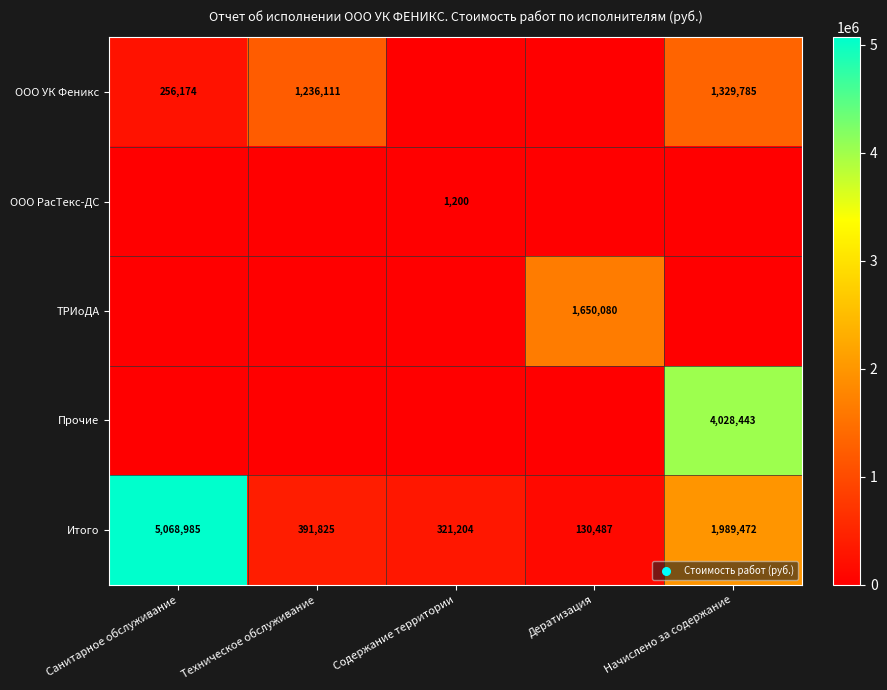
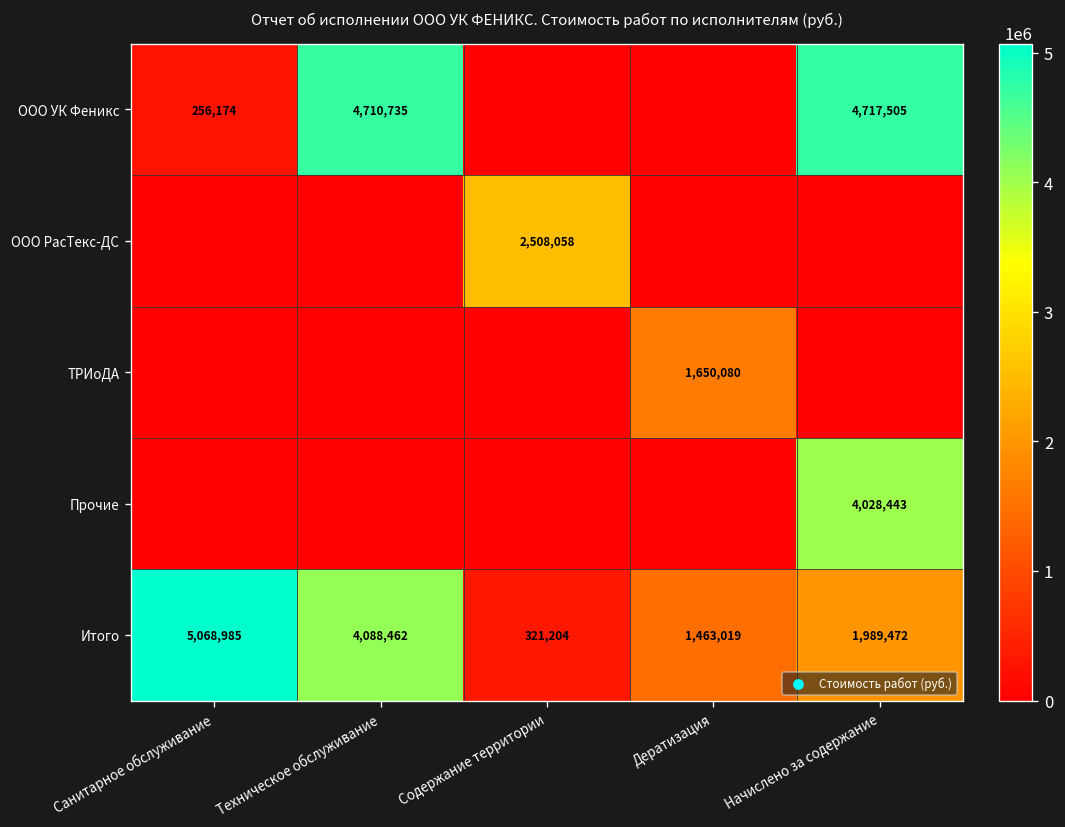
ООО УК Феникс, Техническое обслуживание: 1,236,111 -> 4,710,735
ООО УК Феникс, Начислено за содержание: 1,329,785 -> 4,717,505
ООО РасТекс-ДС, Содержание территории: 1,200 -> 2,508,058
Итого, Техническое обслуживание: 391,825 -> 4,088,462
Итого, Дератизация: 130,487 -> 1,463,019
